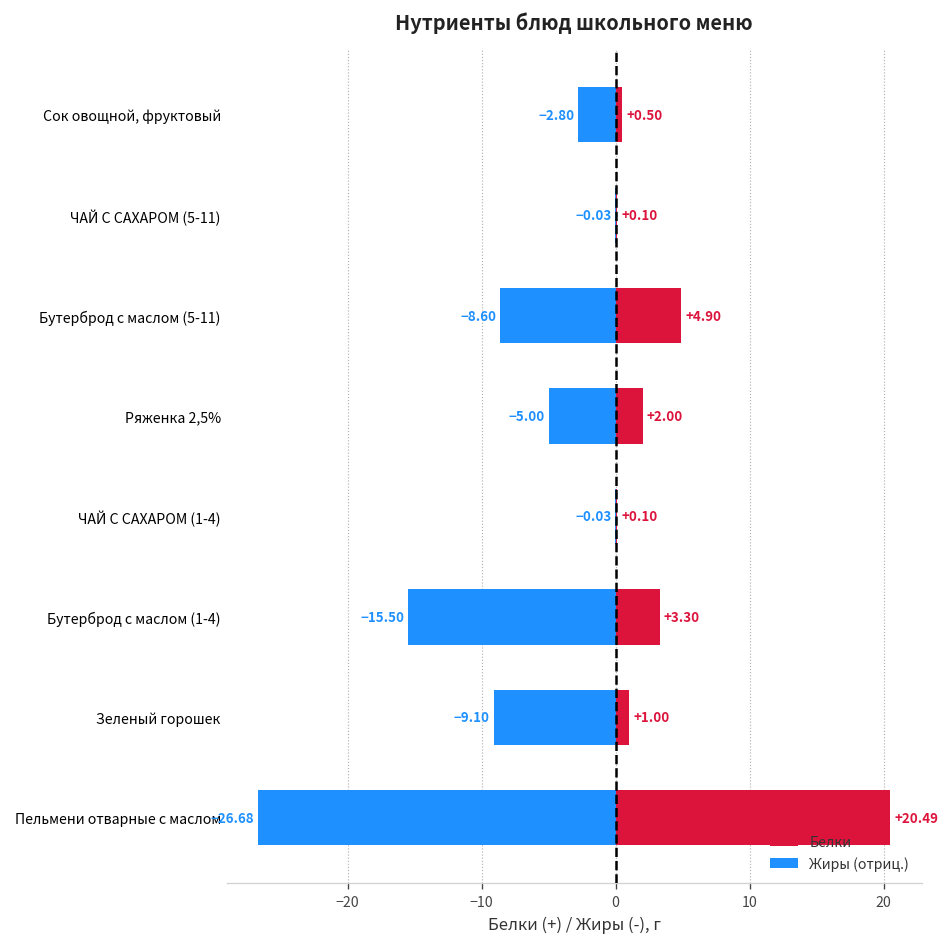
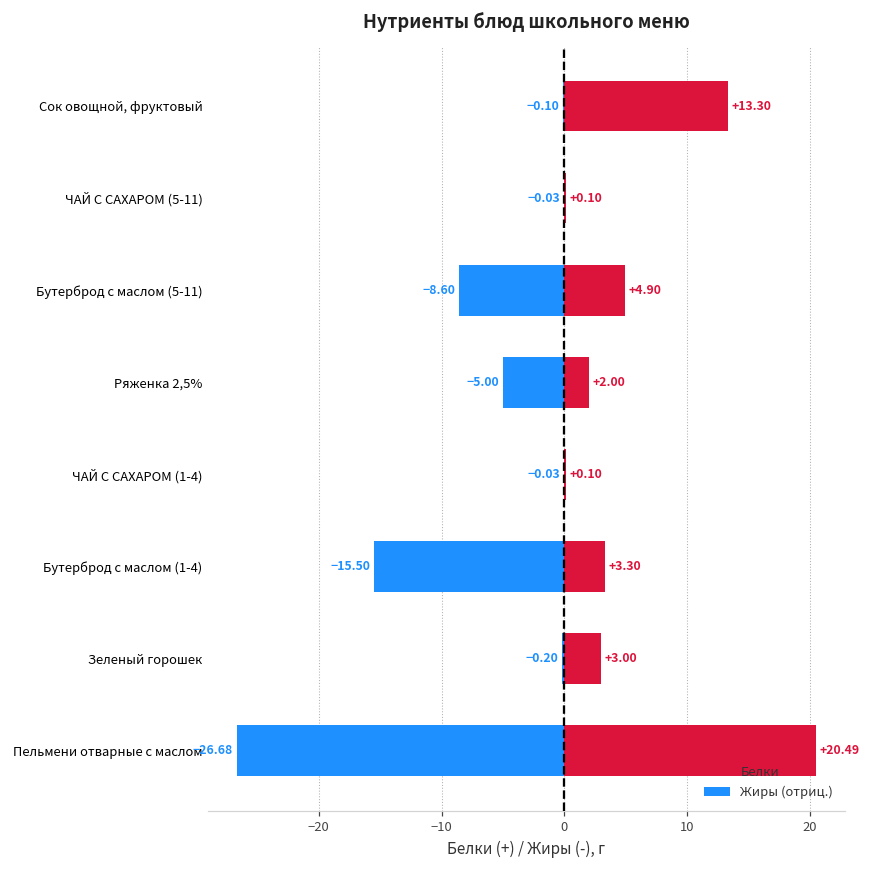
Белки, Сок овощной, фруктовый: +0.50 -> +13.30
Жиры (отриц.), Сок овощной, фруктовый: -2.80 -> -0.10
Белки, Зеленый горошек: +1.00 -> +3.00
Жиры (отриц.), Зеленый горошек: -9.10 -> -0.20
